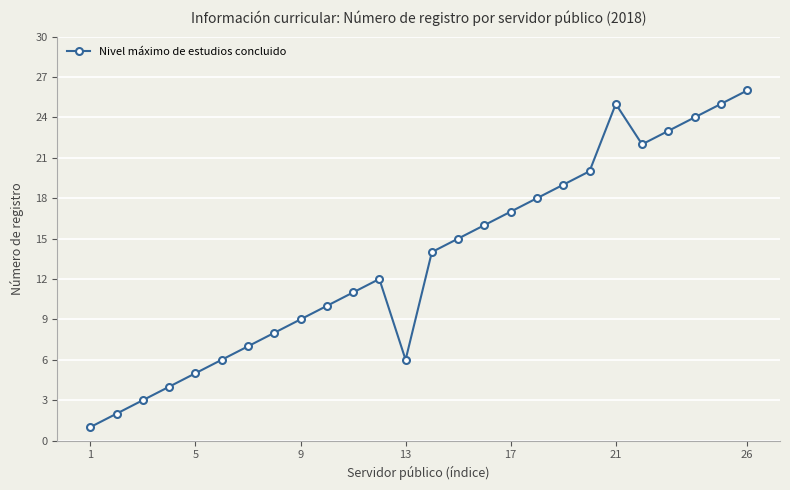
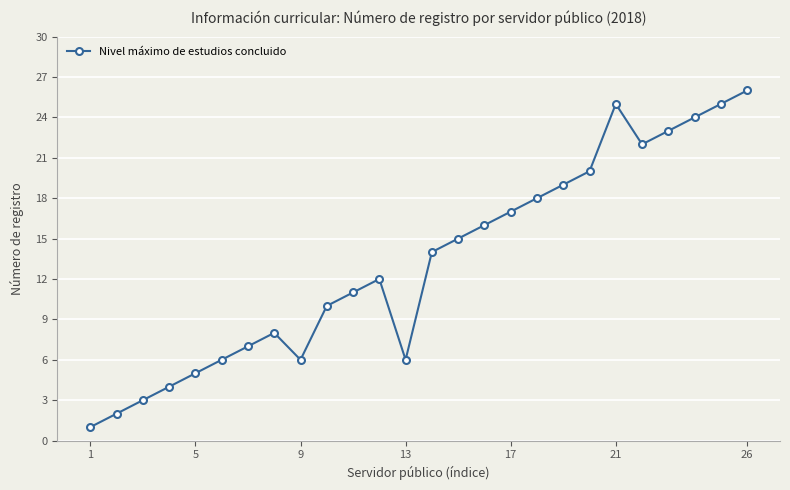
9: 9 -> 6
